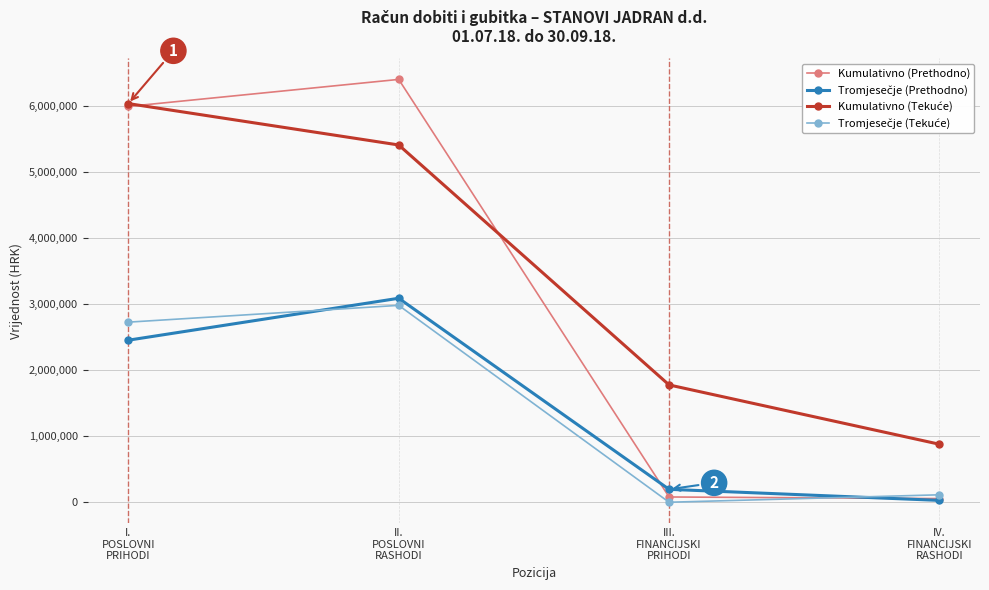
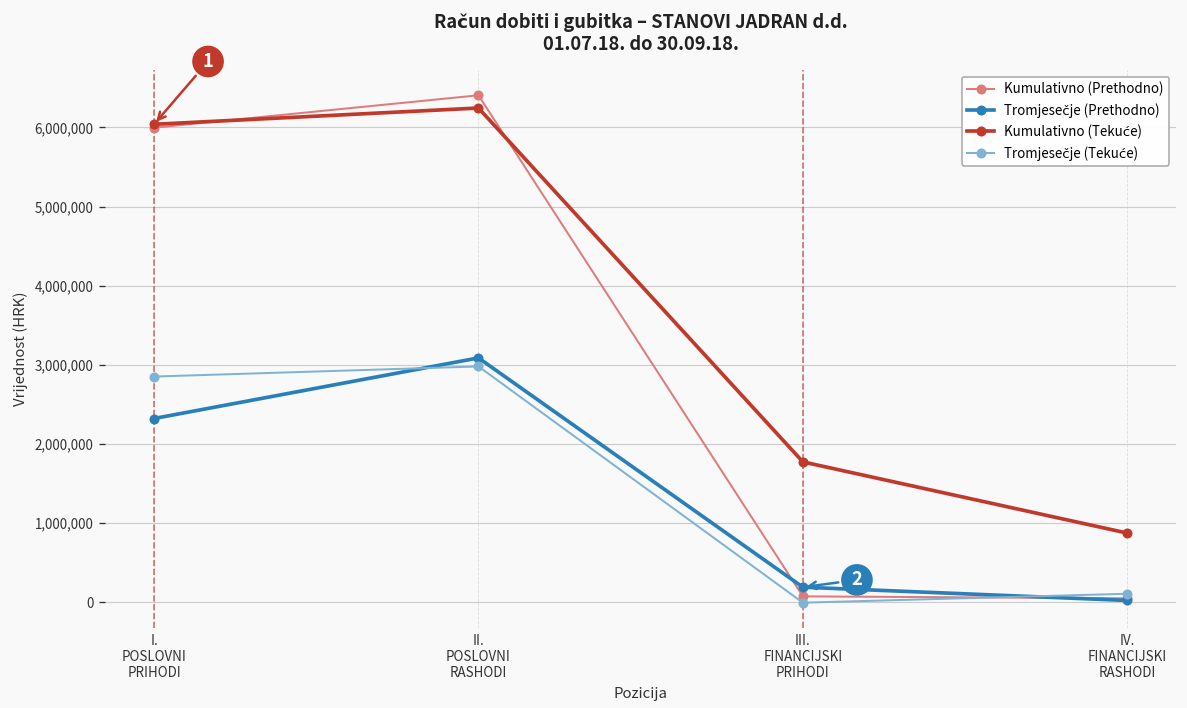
Tromjesečje (Prethodno), I. POSLOVNI PRIHODI: 2,500,000 -> 2,300,000
Tromjesečje (Tekuće), I. POSLOVNI PRIHODI: 2,700,000 -> 2,900,000
Kumulativno (Tekuće), II. POSLOVNI RASHODI: 5,400,000 -> 6,200,000
